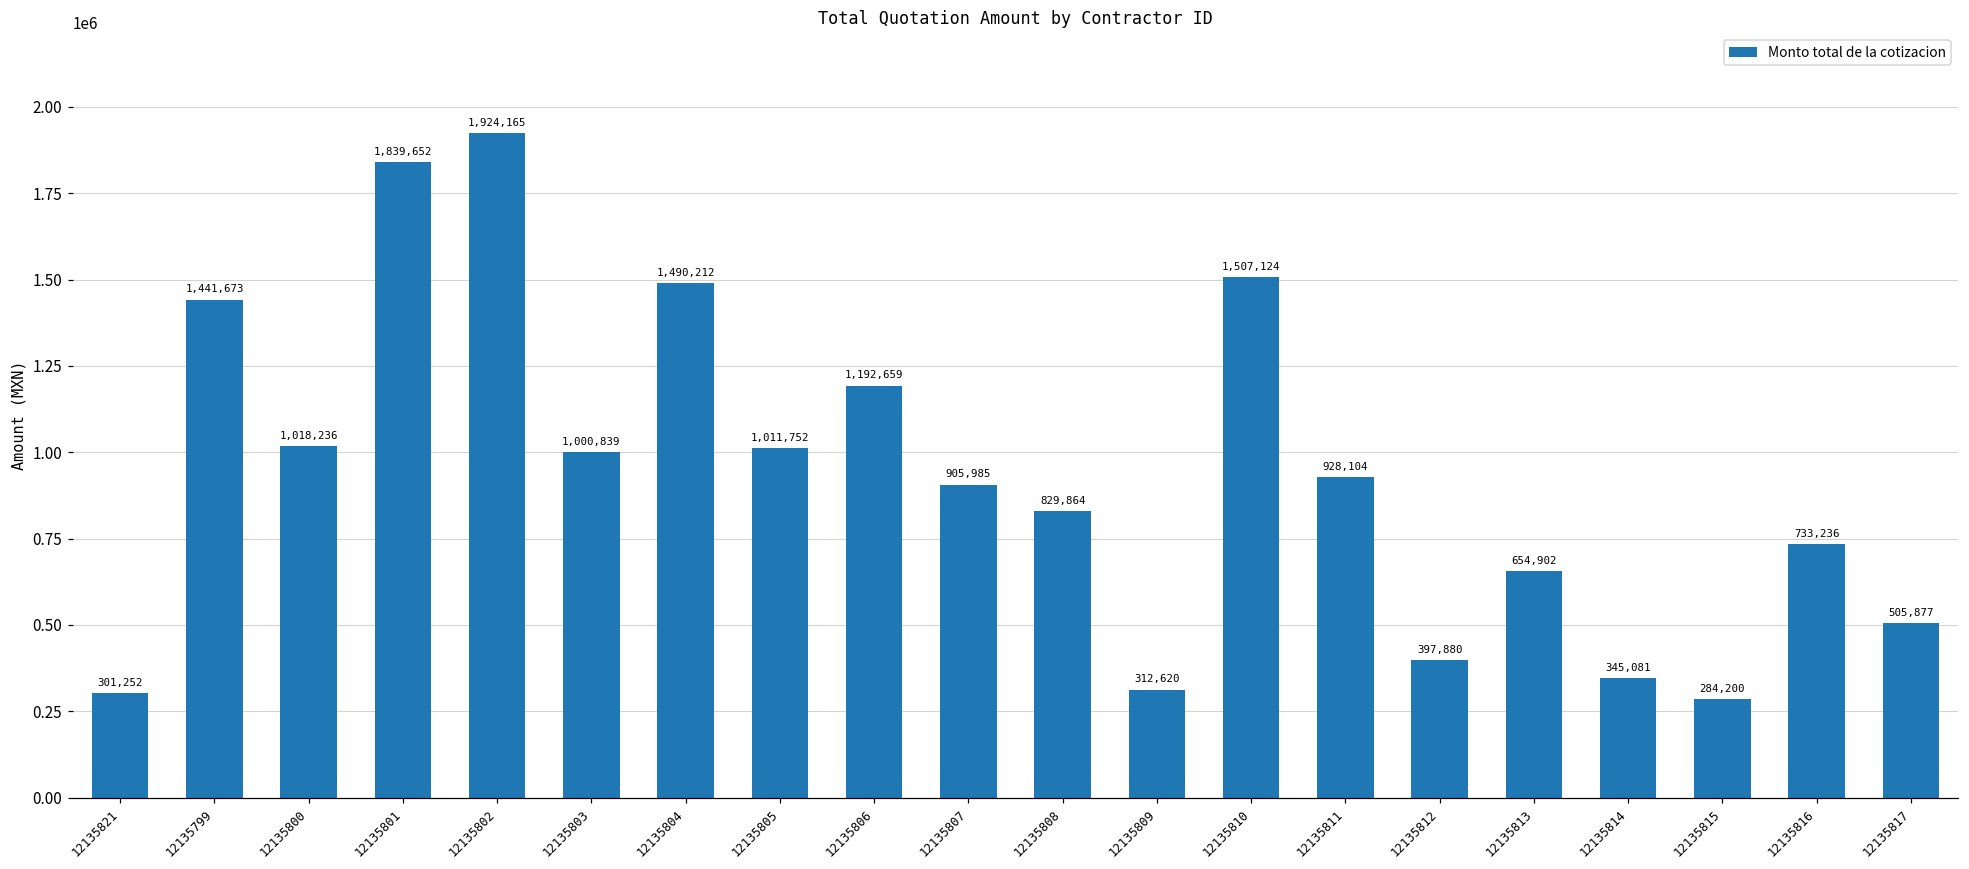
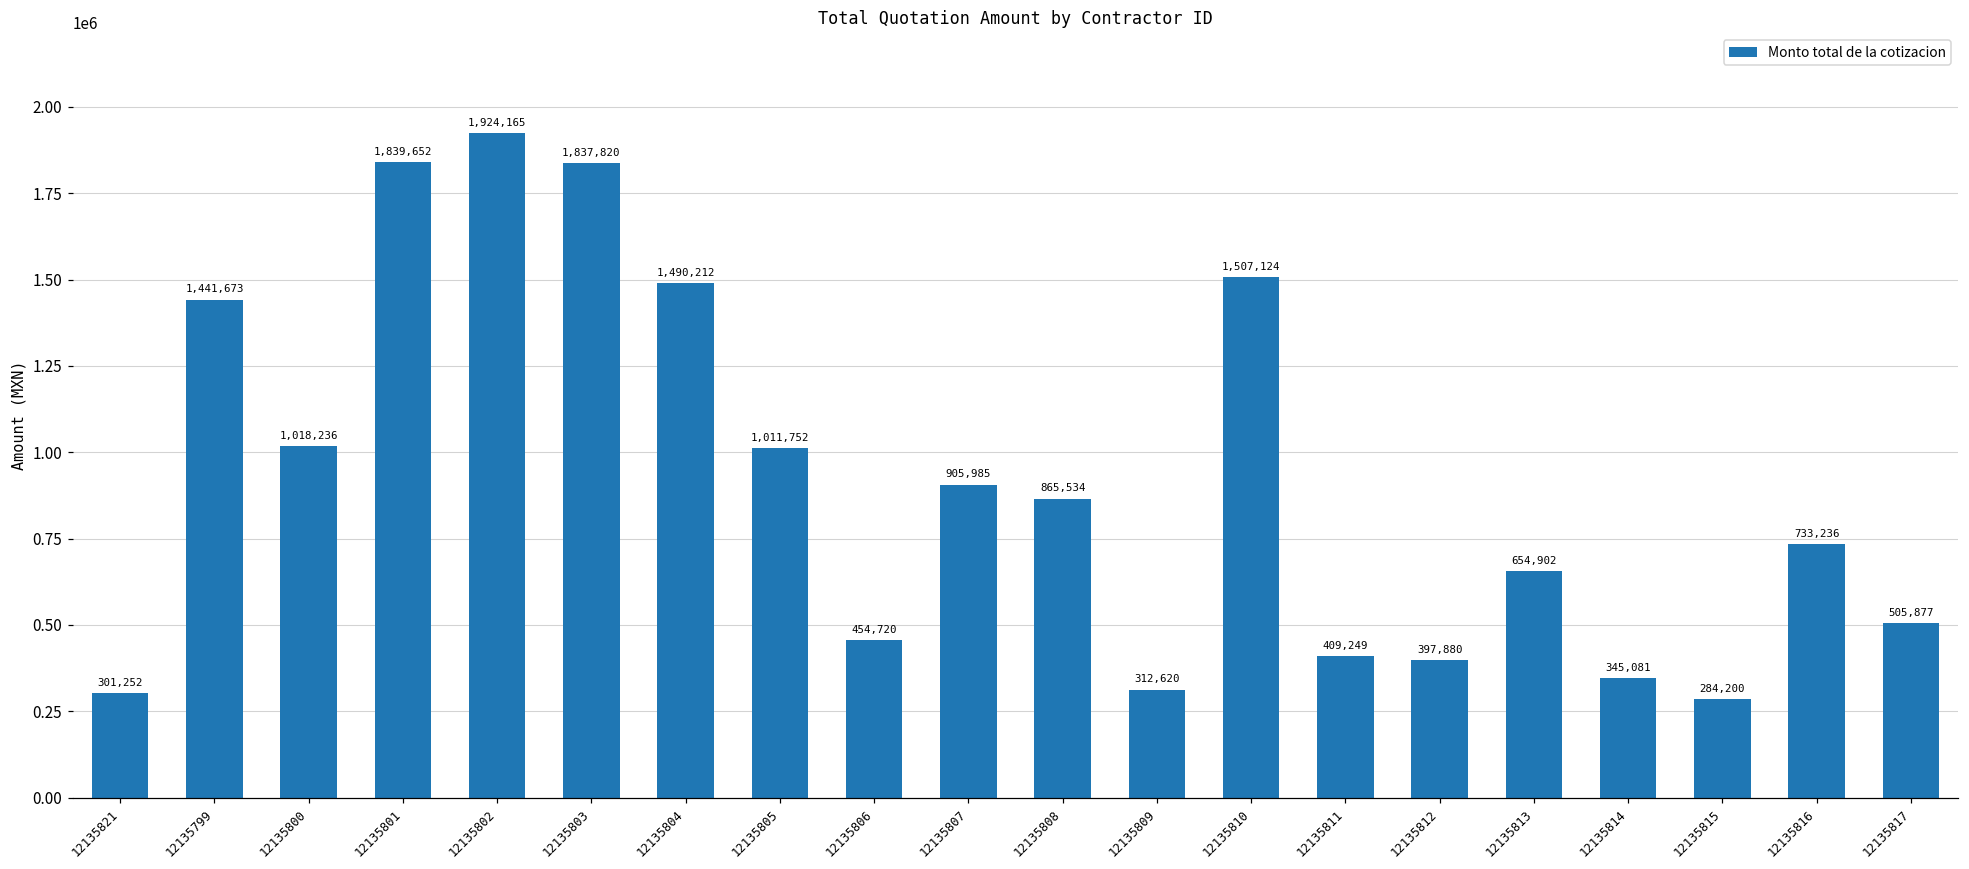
12135803: 1,000,839 -> 1,837,820
12135806: 1,192,659 -> 454,720
12135808: 829,864 -> 865,534
12135811: 928,104 -> 409,249
